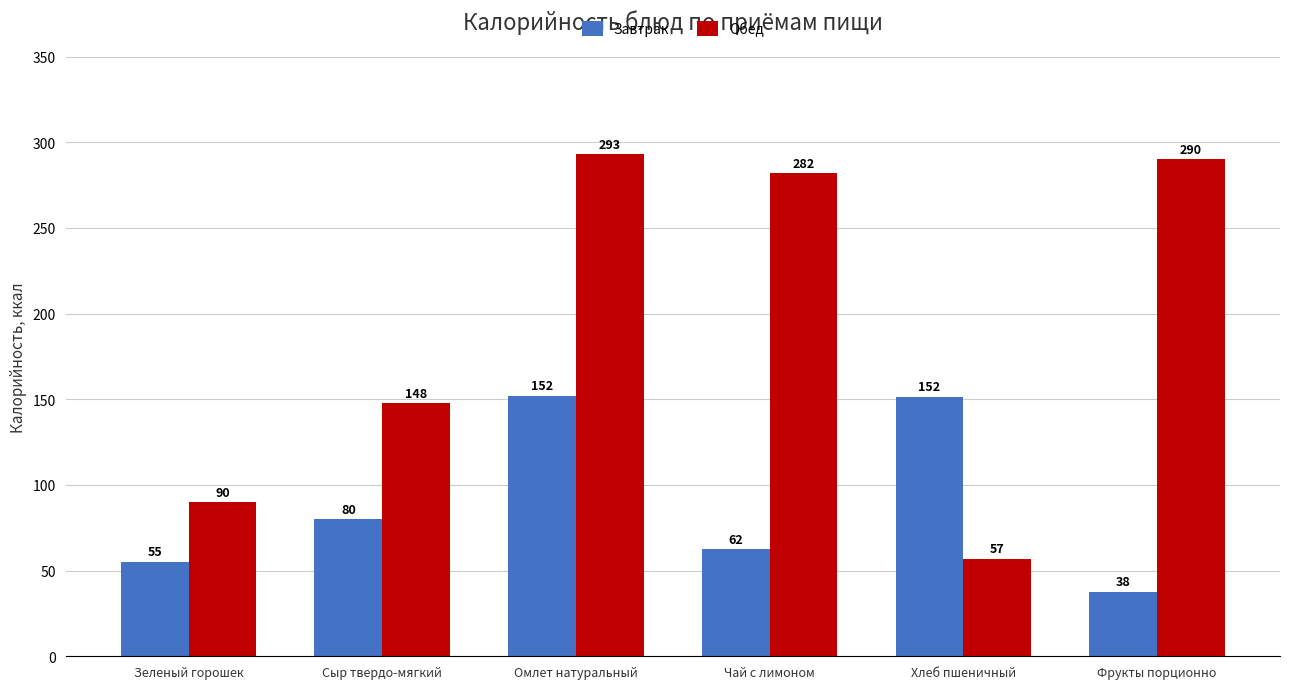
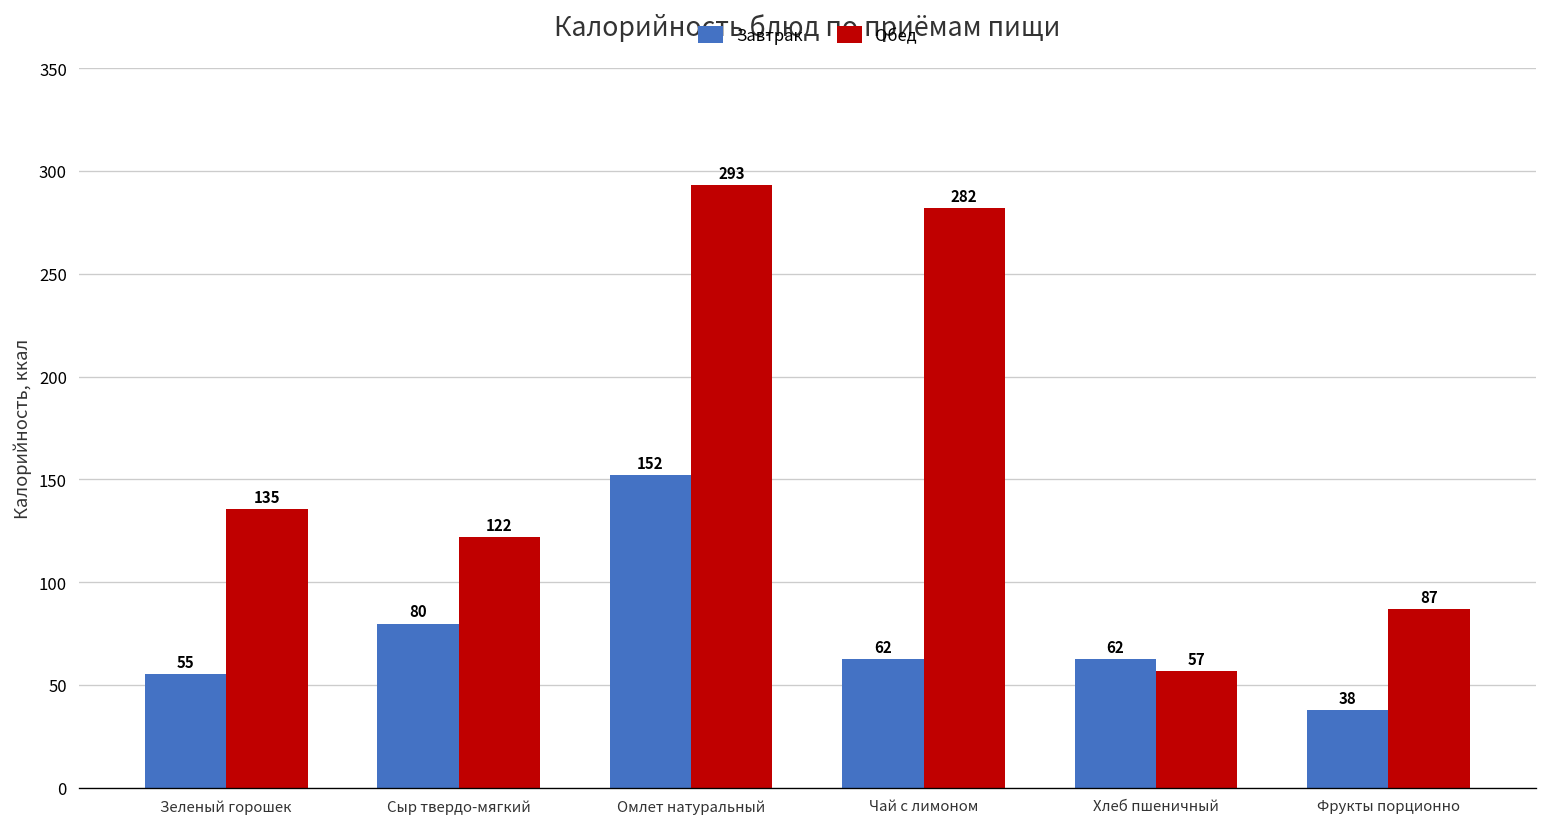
Обед, Зеленый горошек: 90 -> 135
Обед, Сыр твердо-мягкий: 148 -> 122
Завтрак, Хлеб пшеничный: 152 -> 62
Обед, Фрукты порционно: 290 -> 87
